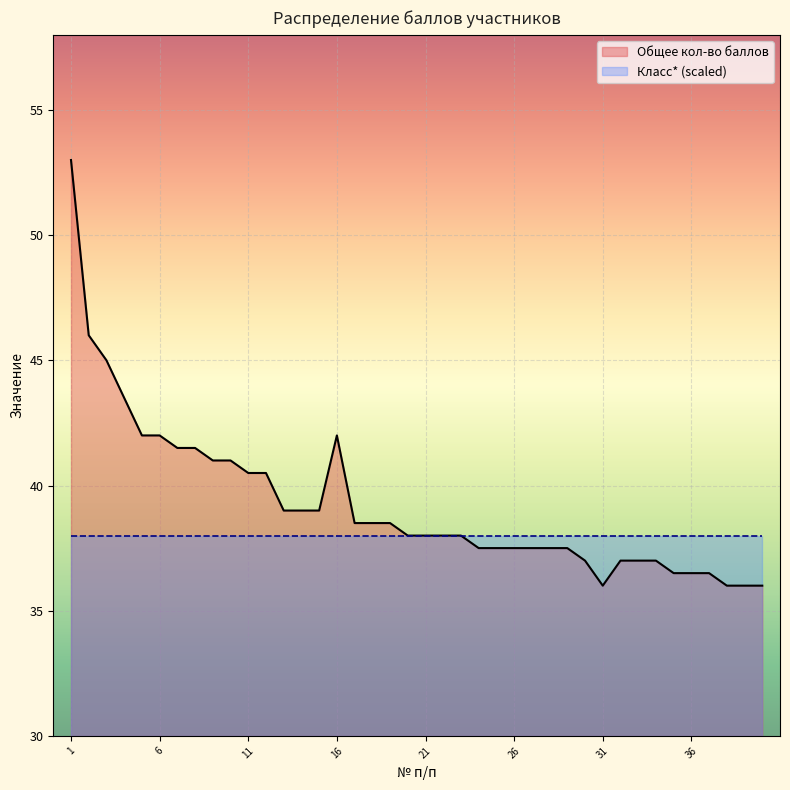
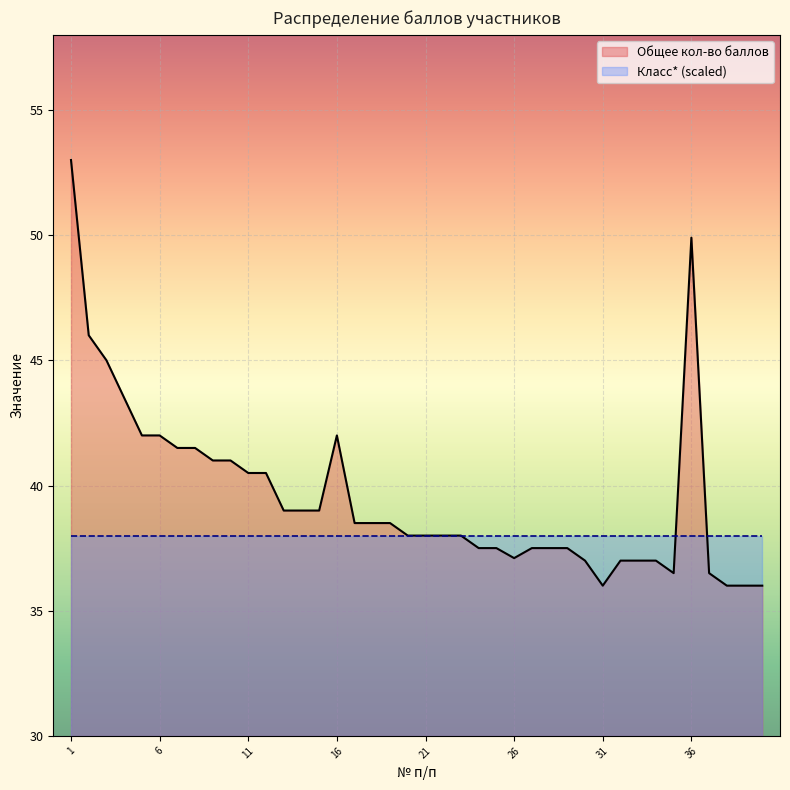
Общее кол-во баллов, 26: 37.5 -> 37.1
Общее кол-во баллов, 36: 36.5 -> 49.9
